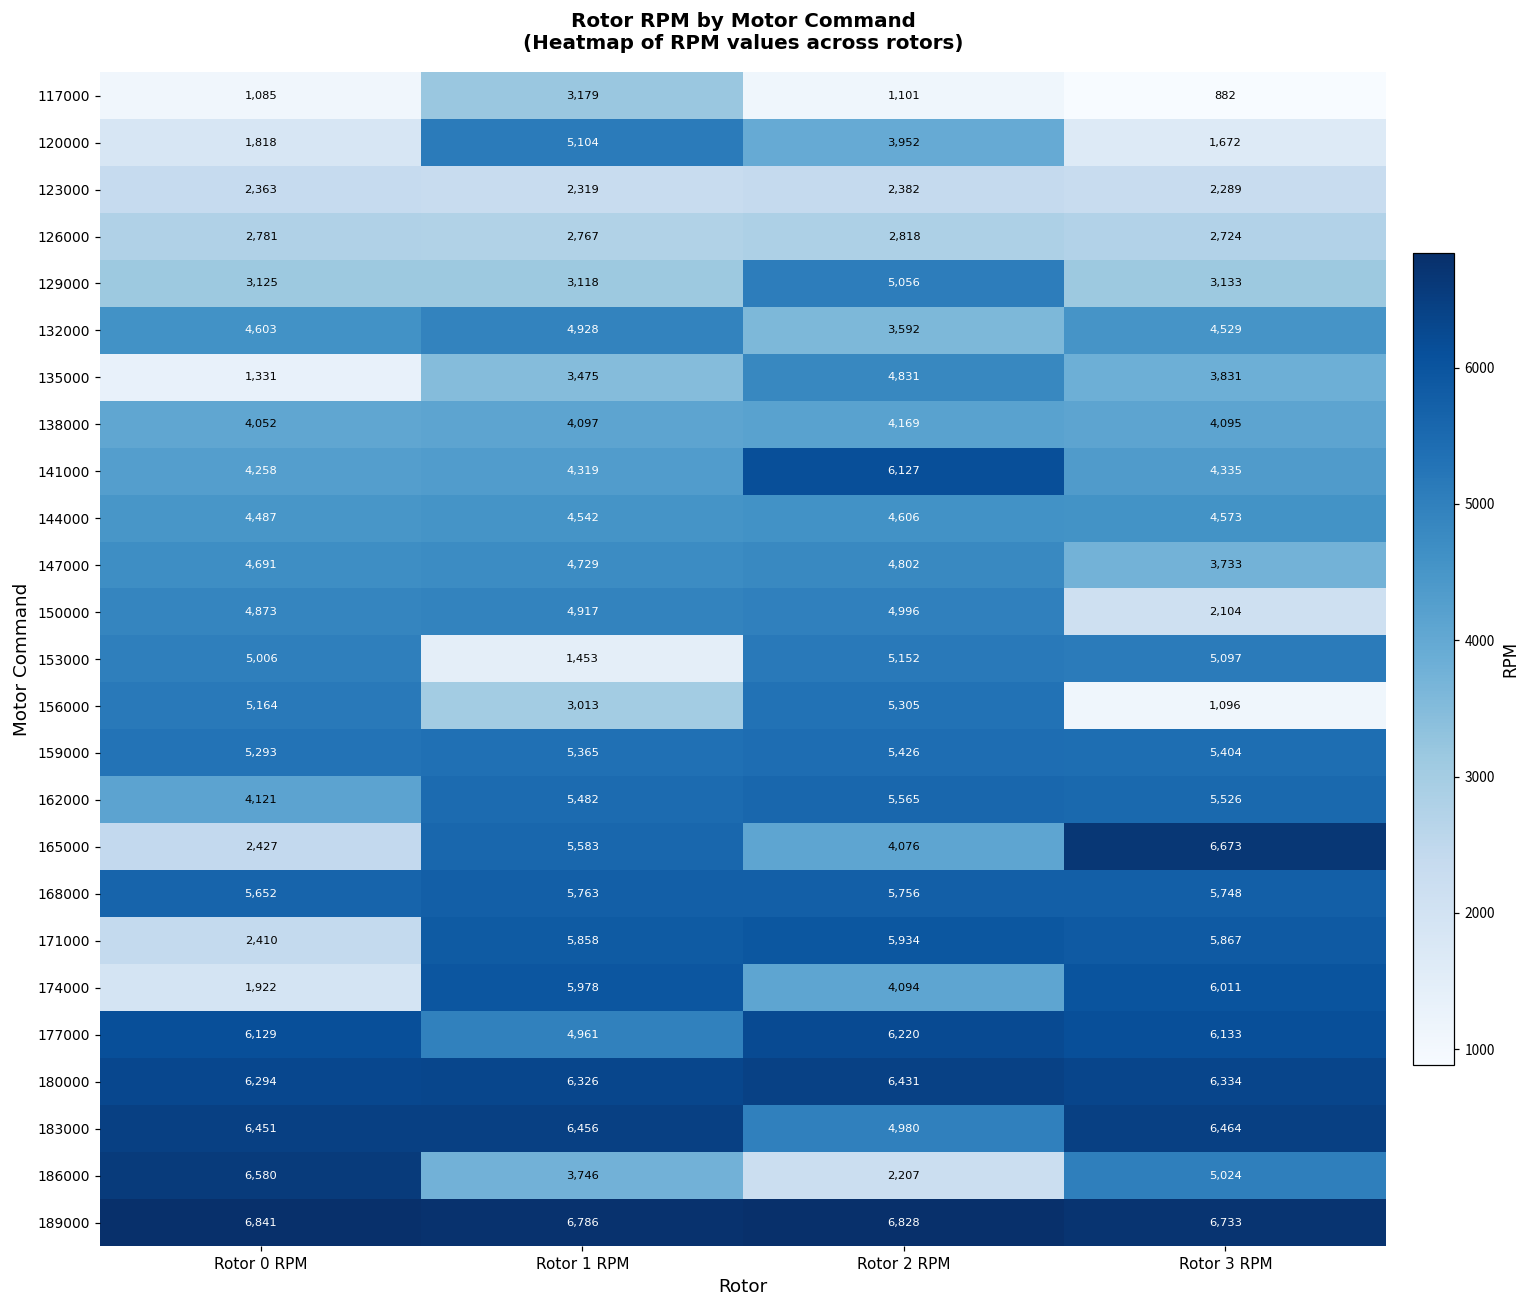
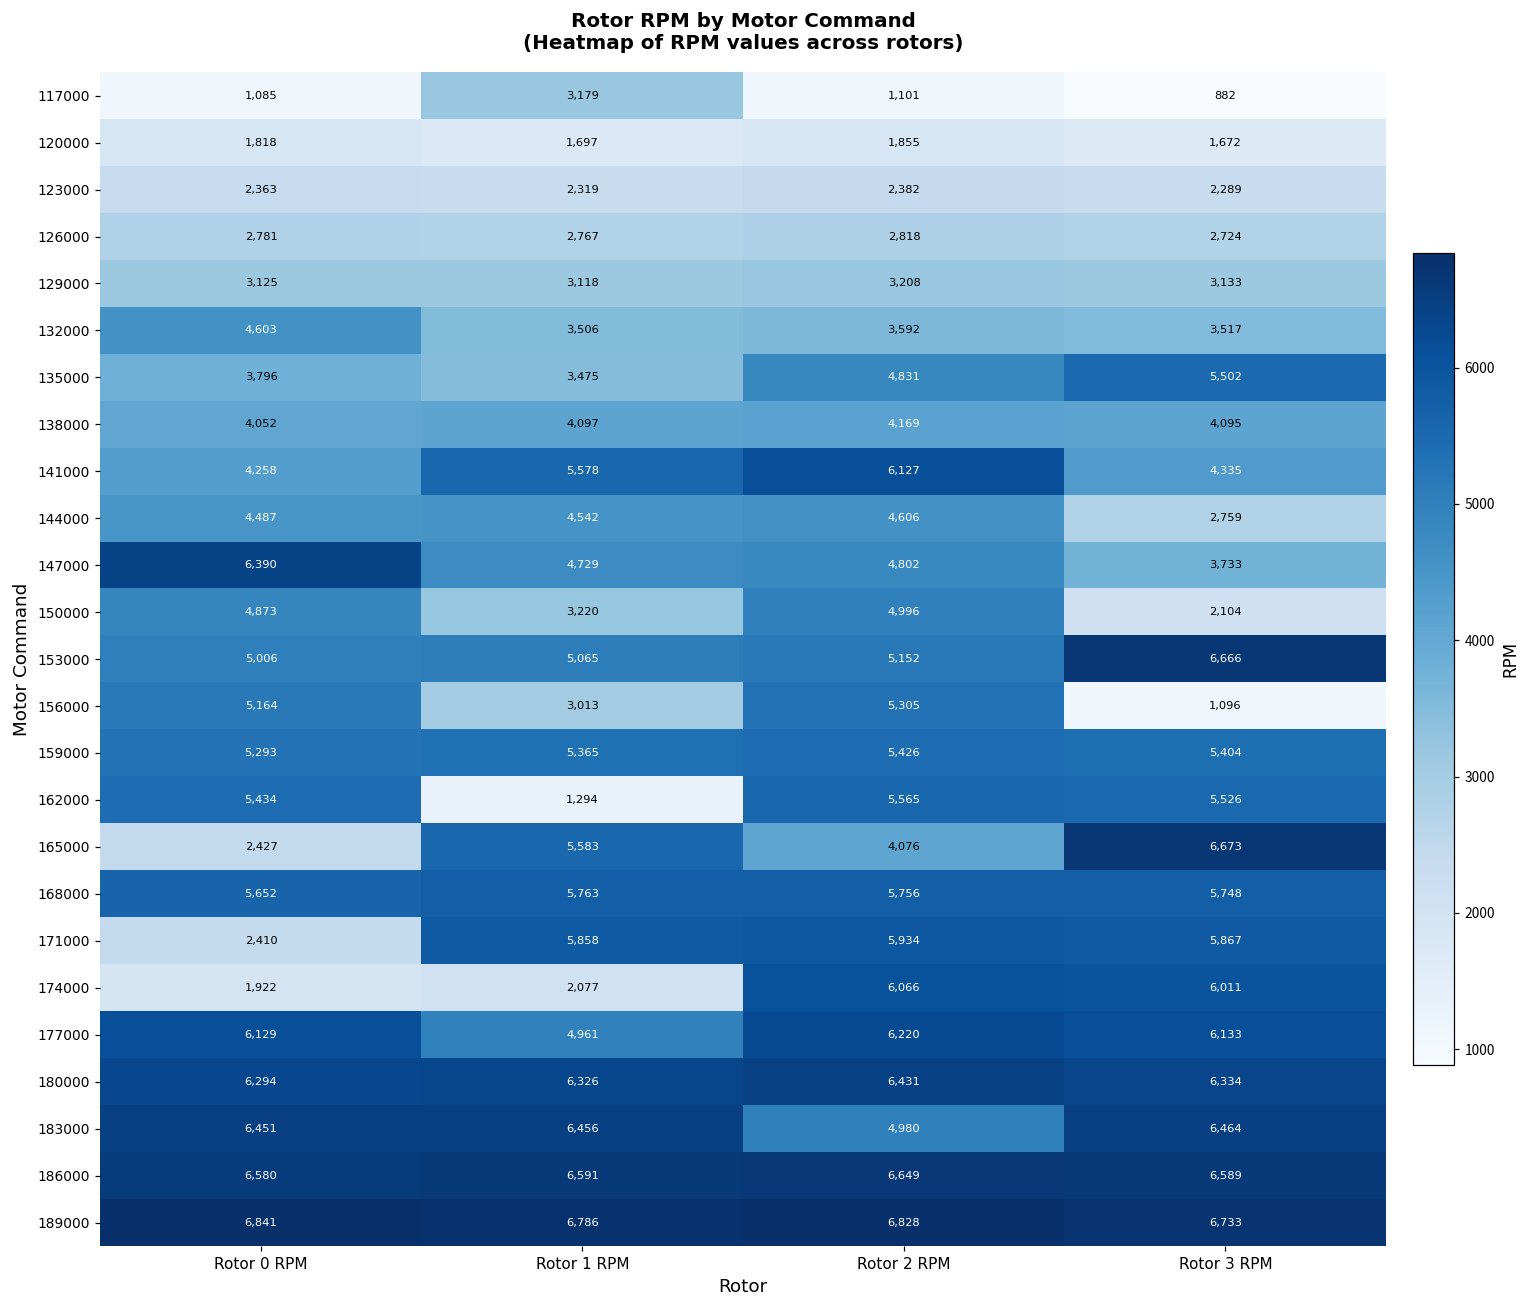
120000, Rotor 1 RPM: 5,104 -> 1,697
120000, Rotor 2 RPM: 3,952 -> 1,855
129000, Rotor 2 RPM: 5,056 -> 3,208
132000, Rotor 1 RPM: 4,928 -> 3,506
132000, Rotor 3 RPM: 4,529 -> 3,517
135000, Rotor 0 RPM: 1,331 -> 3,796
135000, Rotor 3 RPM: 3,831 -> 5,502
141000, Rotor 1 RPM: 4,319 -> 5,578
144000, Rotor 3 RPM: 4,573 -> 2,759
147000, Rotor 0 RPM: 4,691 -> 6,390
150000, Rotor 1 RPM: 4,917 -> 3,220
153000, Rotor 1 RPM: 1,453 -> 5,065
153000, Rotor 3 RPM: 5,097 -> 6,666
162000, Rotor 0 RPM: 4,121 -> 5,434
162000, Rotor 1 RPM: 5,482 -> 1,294
174000, Rotor 1 RPM: 5,978 -> 2,077
174000, Rotor 2 RPM: 4,094 -> 6,066
186000, Rotor 1 RPM: 3,746 -> 6,591
186000, Rotor 2 RPM: 2,207 -> 6,649
186000, Rotor 3 RPM: 5,024 -> 6,589
